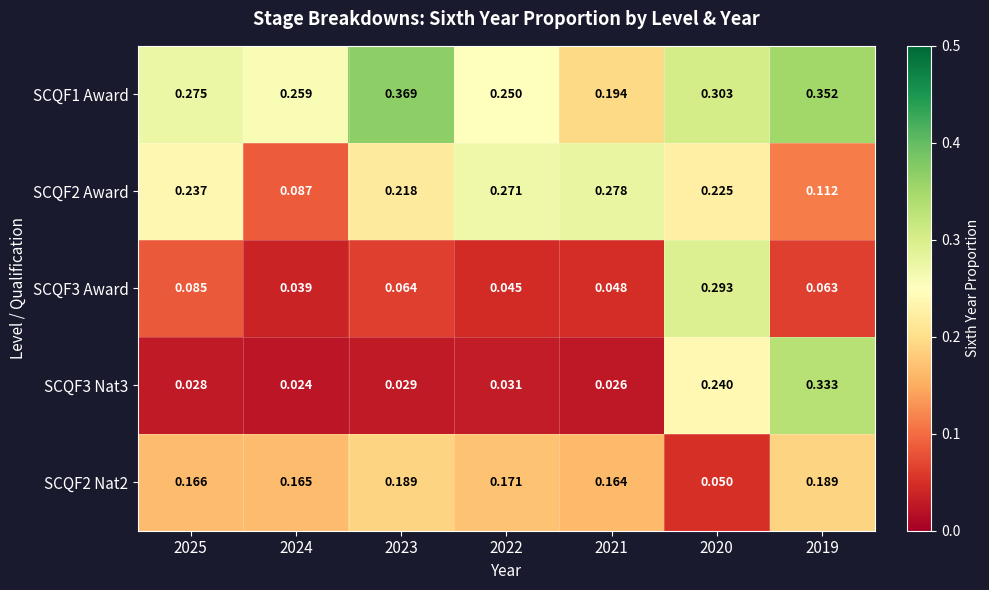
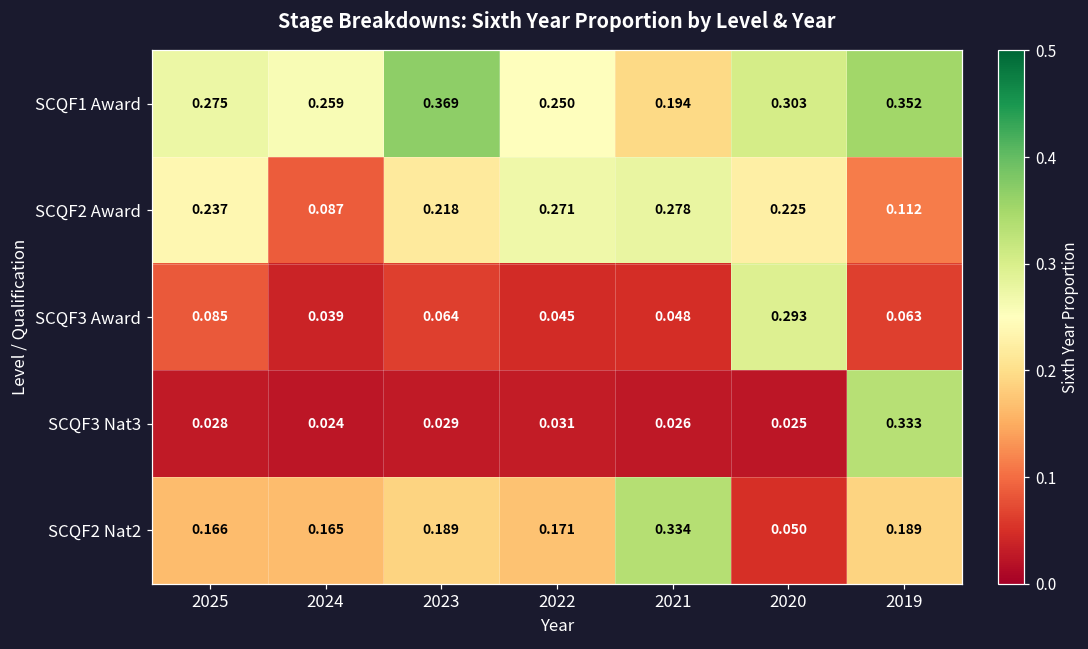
SCQF3 Nat3, 2020: 0.240 -> 0.025
SCQF2 Nat2, 2021: 0.164 -> 0.334
